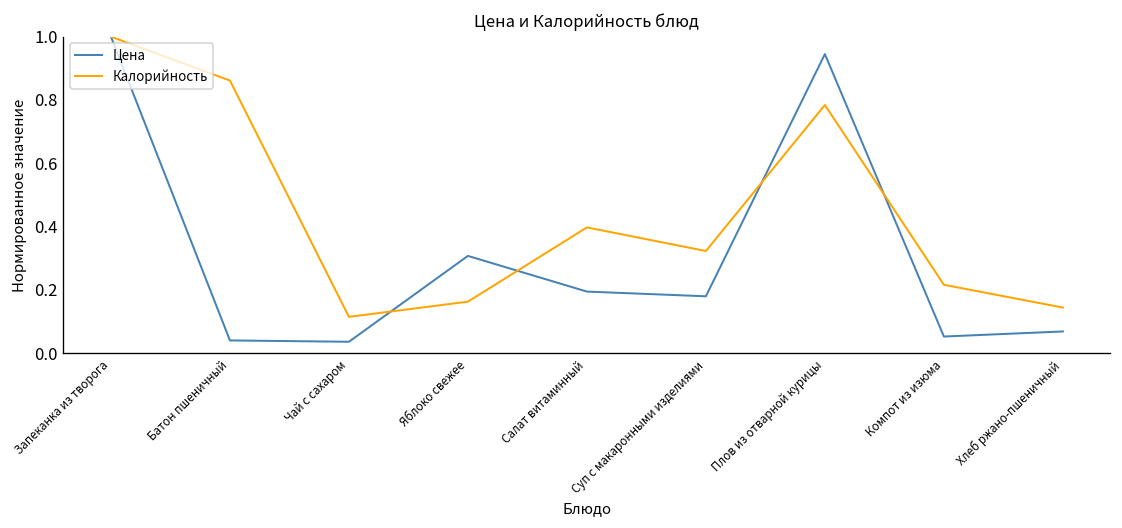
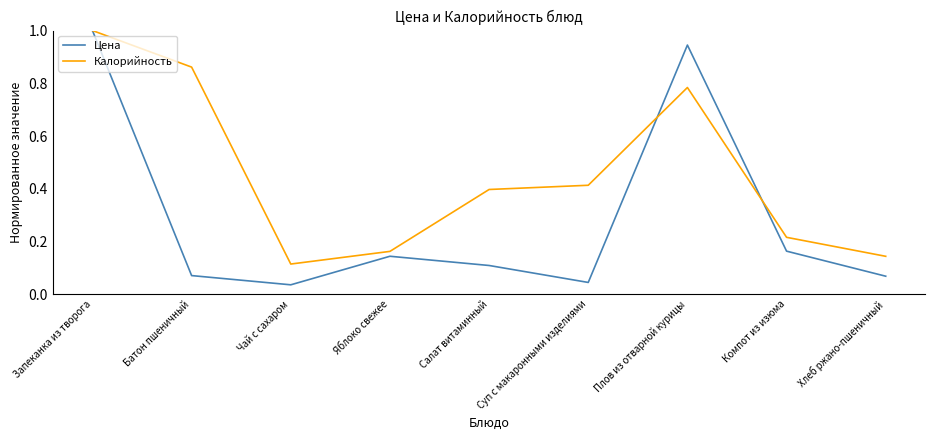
Цена, Батон пшеничный: 0.04 -> 0.07
Цена, Яблоко свежее: 0.31 -> 0.14
Цена, Салат витаминный: 0.19 -> 0.11
Цена, Суп с макаронными изделиями: 0.18 -> 0.04
Калорийность, Суп с макаронными изделиями: 0.32 -> 0.41
Цена, Компот из изюма: 0.05 -> 0.16
